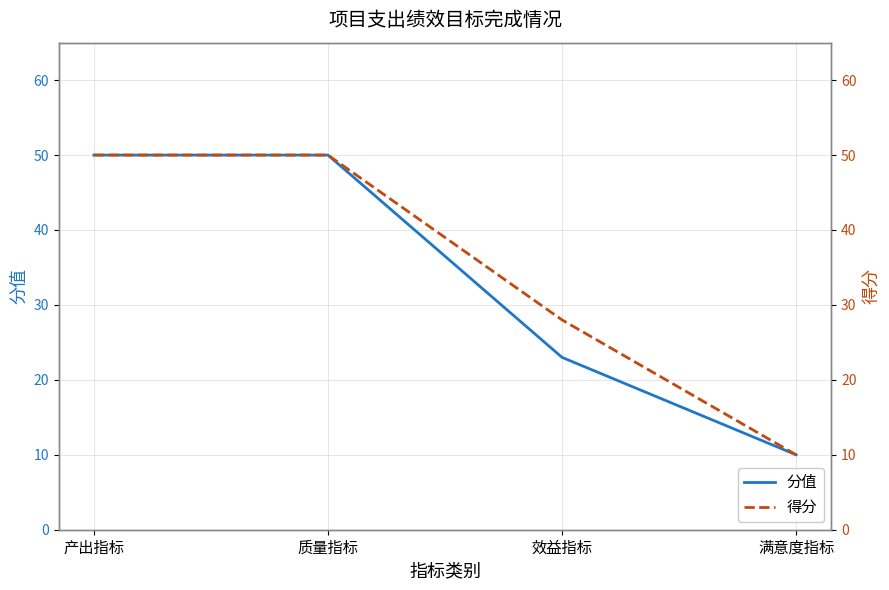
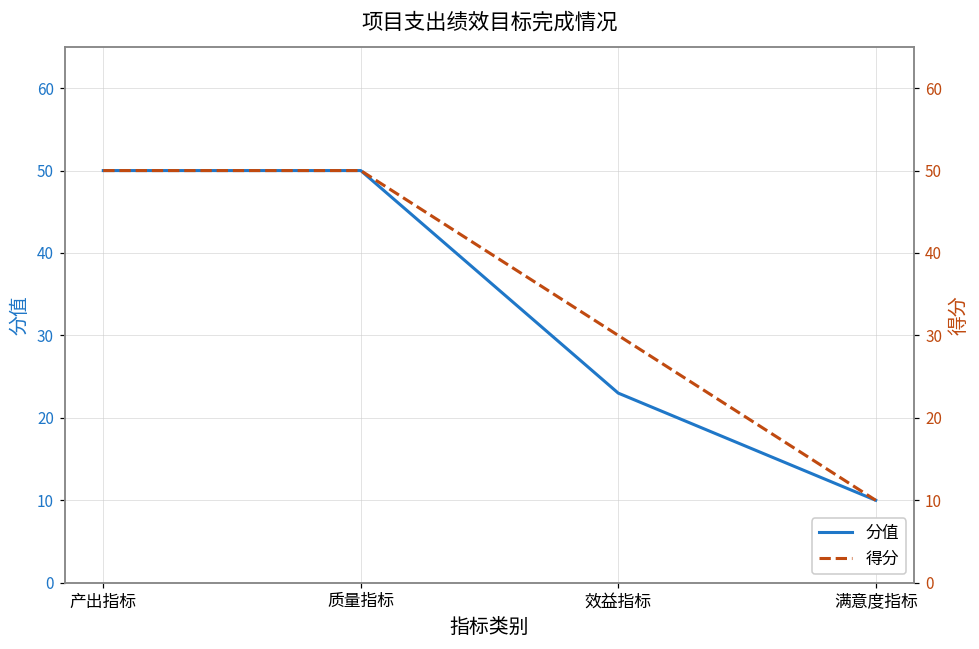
得分, 效益指标: 28 -> 30
